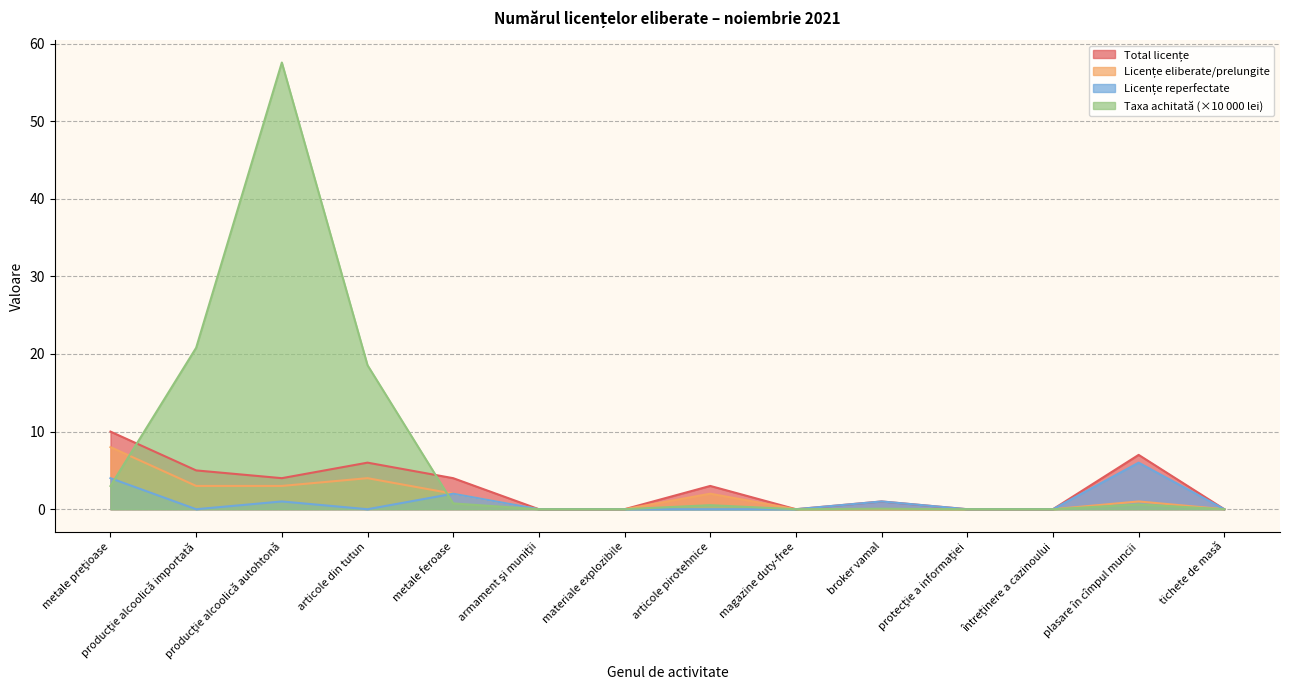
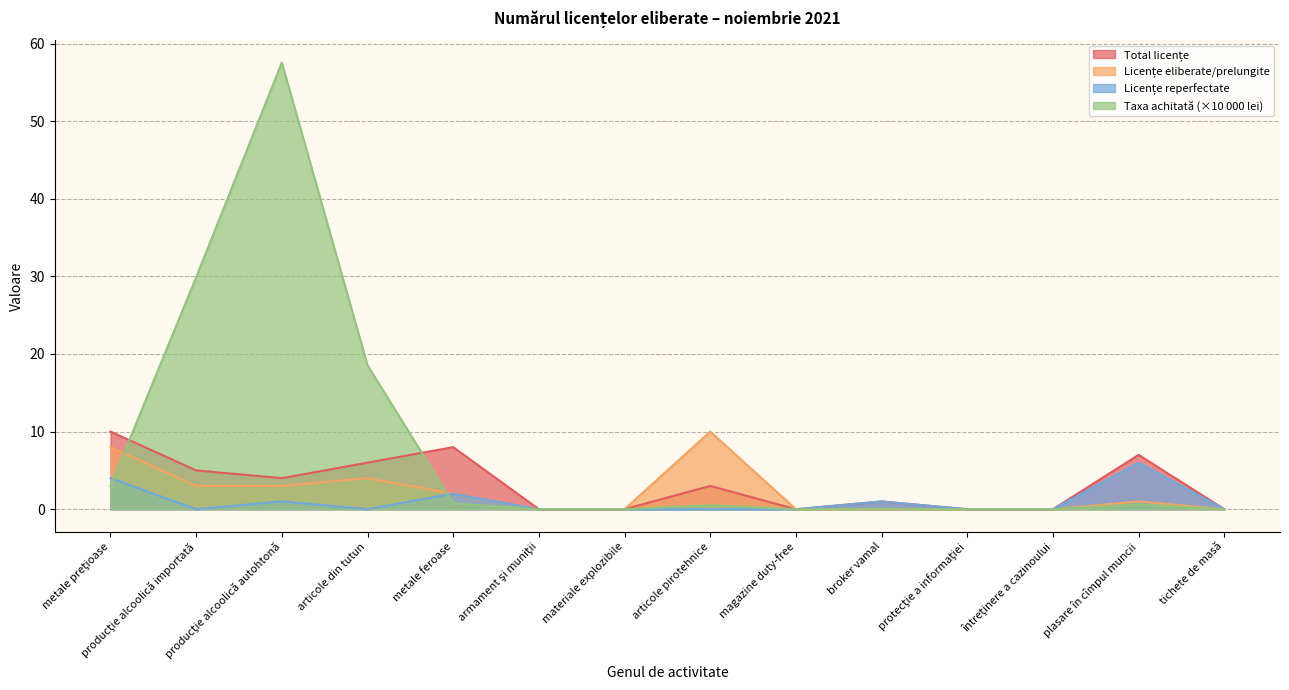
Taxa achitată (×10 000 lei), producţie alcoolică importată: 21 -> 30
Total licențe, metale feroase: 4 -> 8
Licențe eliberate/prelungite, articole pirotehnice: 2 -> 10
